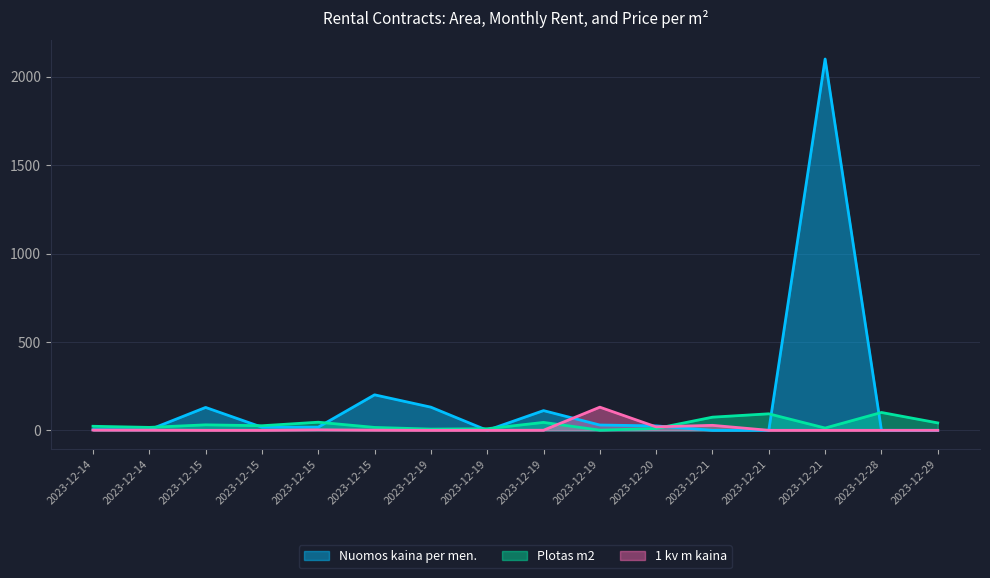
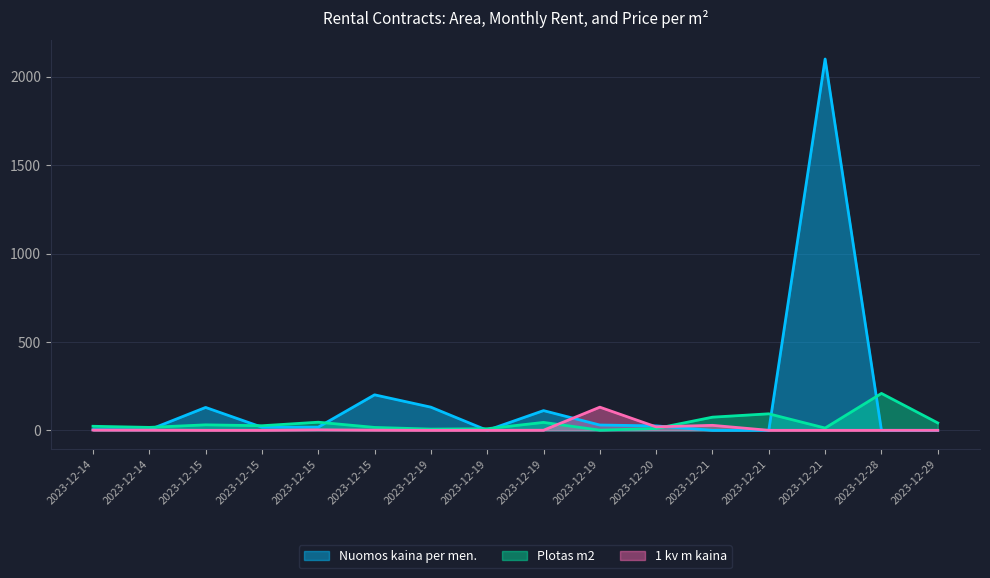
Plotas m2, 2023-12-28: 100 -> 210
